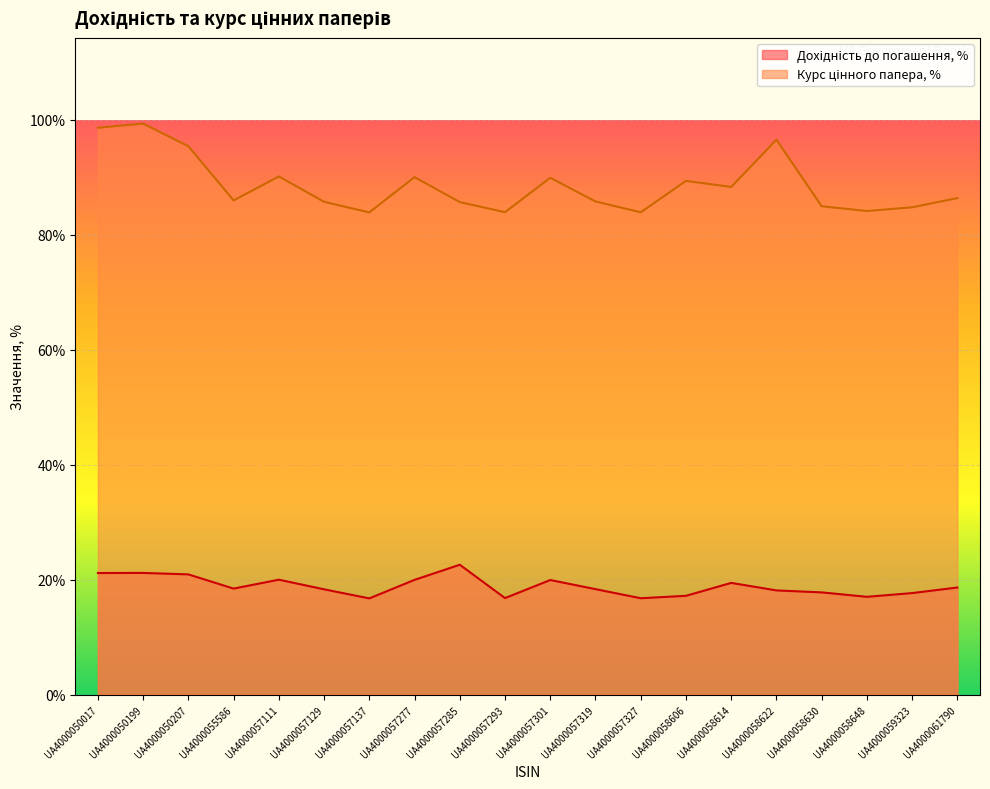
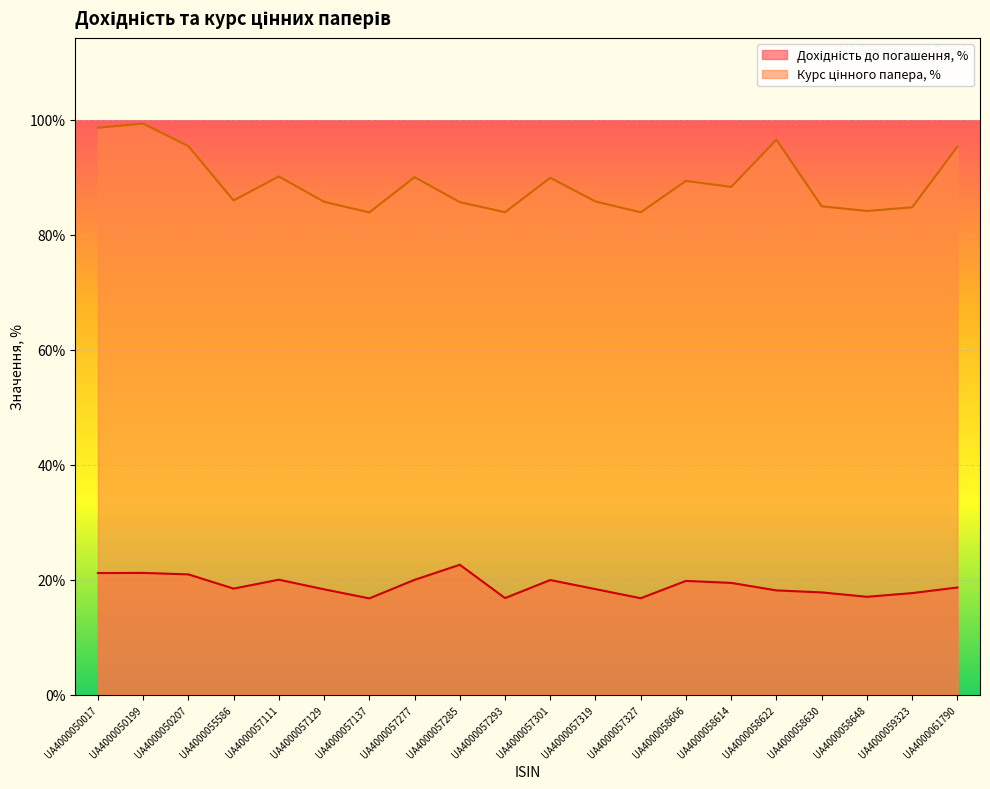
Дохідність до погашення, %, UA4000058606: 17% -> 20%
Курс цінного папера, %, UA4000061790: 86% -> 95%
